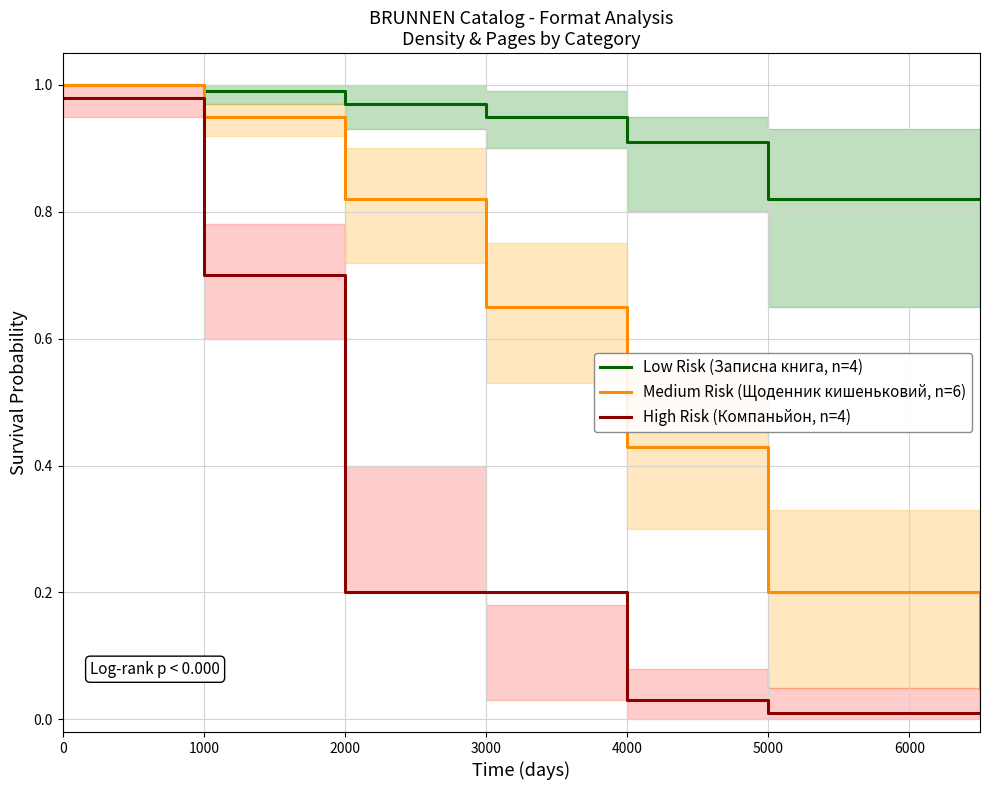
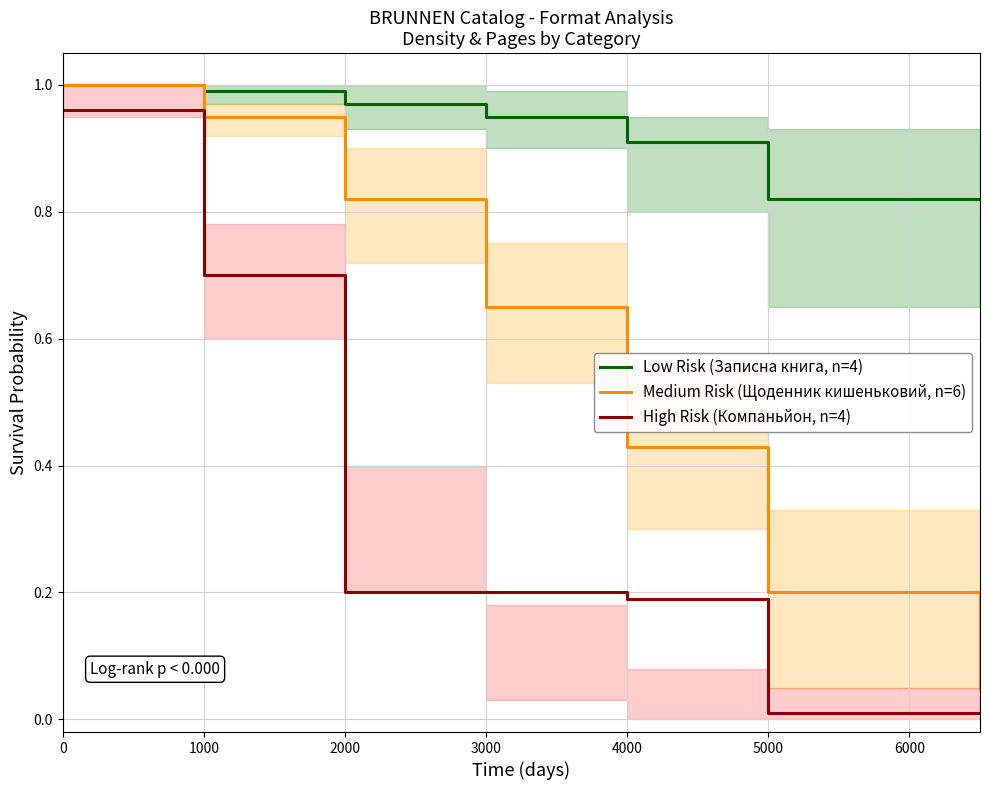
High Risk (Компаньйон, n=4), 0: 0.98 -> 0.96
High Risk (Компаньйон, n=4), 4000: 0.03 -> 0.19
